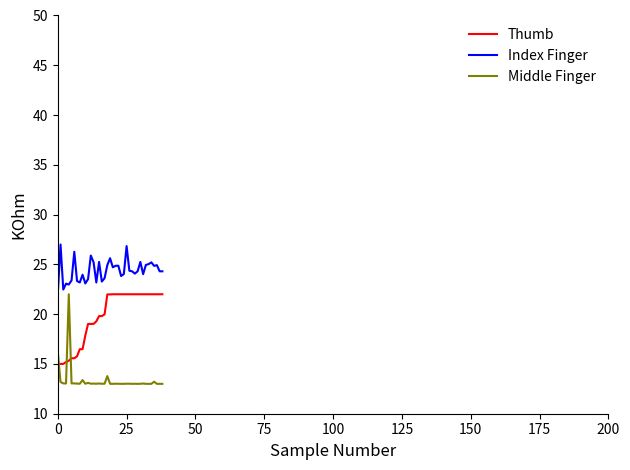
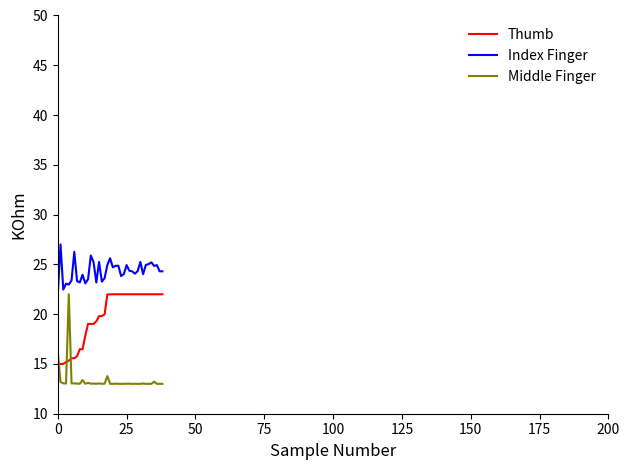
Index Finger, 25: 27 -> 25
